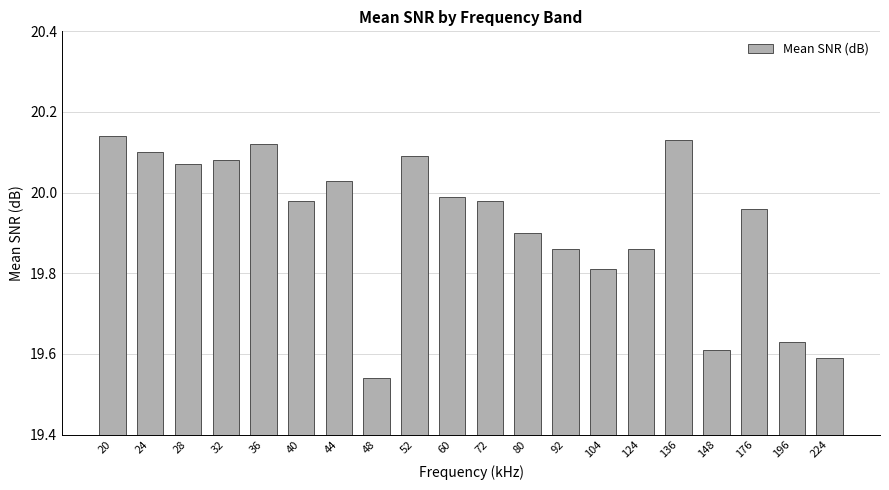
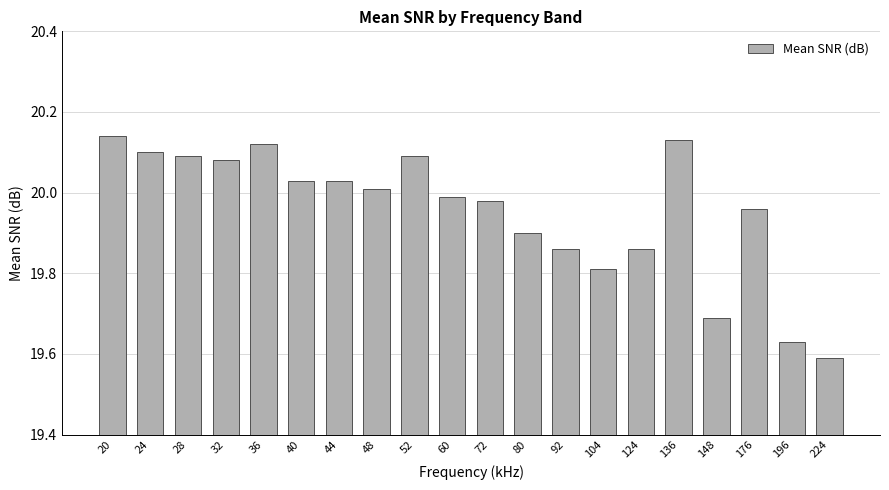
28: 20.07 -> 20.09
40: 19.98 -> 20.03
48: 19.54 -> 20.01
148: 19.61 -> 19.69
